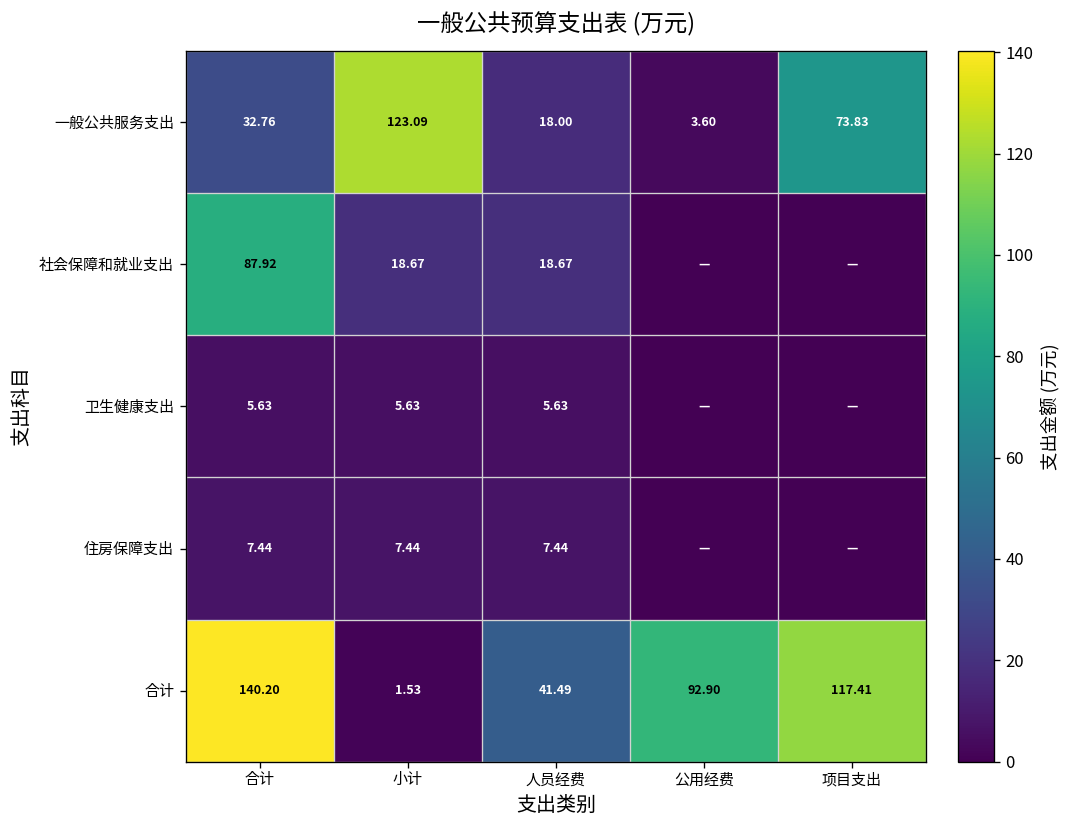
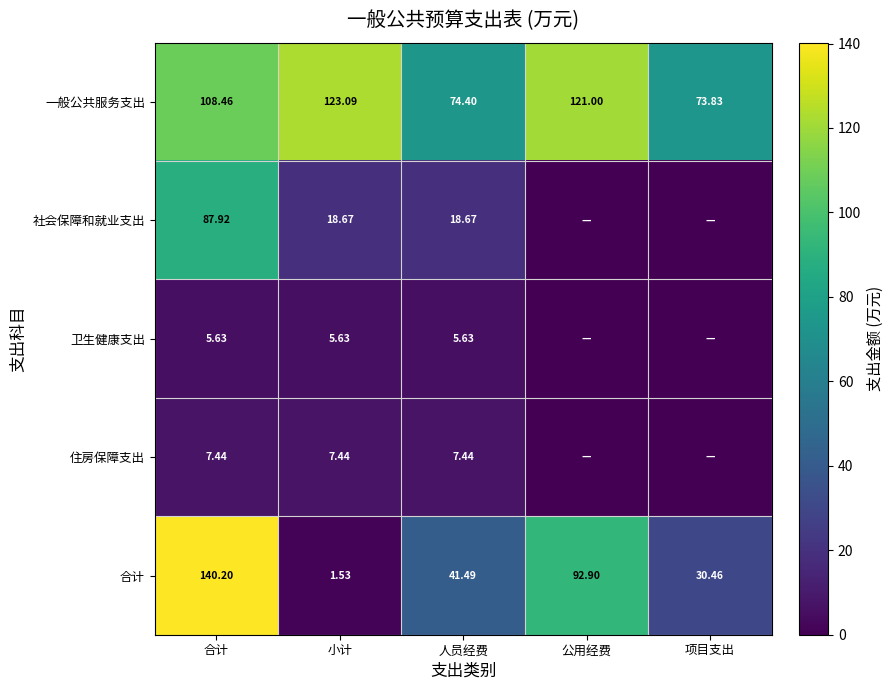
一般公共服务支出, 合计: 32.76 -> 108.46
一般公共服务支出, 人员经费: 18.00 -> 74.40
一般公共服务支出, 公用经费: 3.60 -> 121.00
合计, 项目支出: 117.41 -> 30.46
